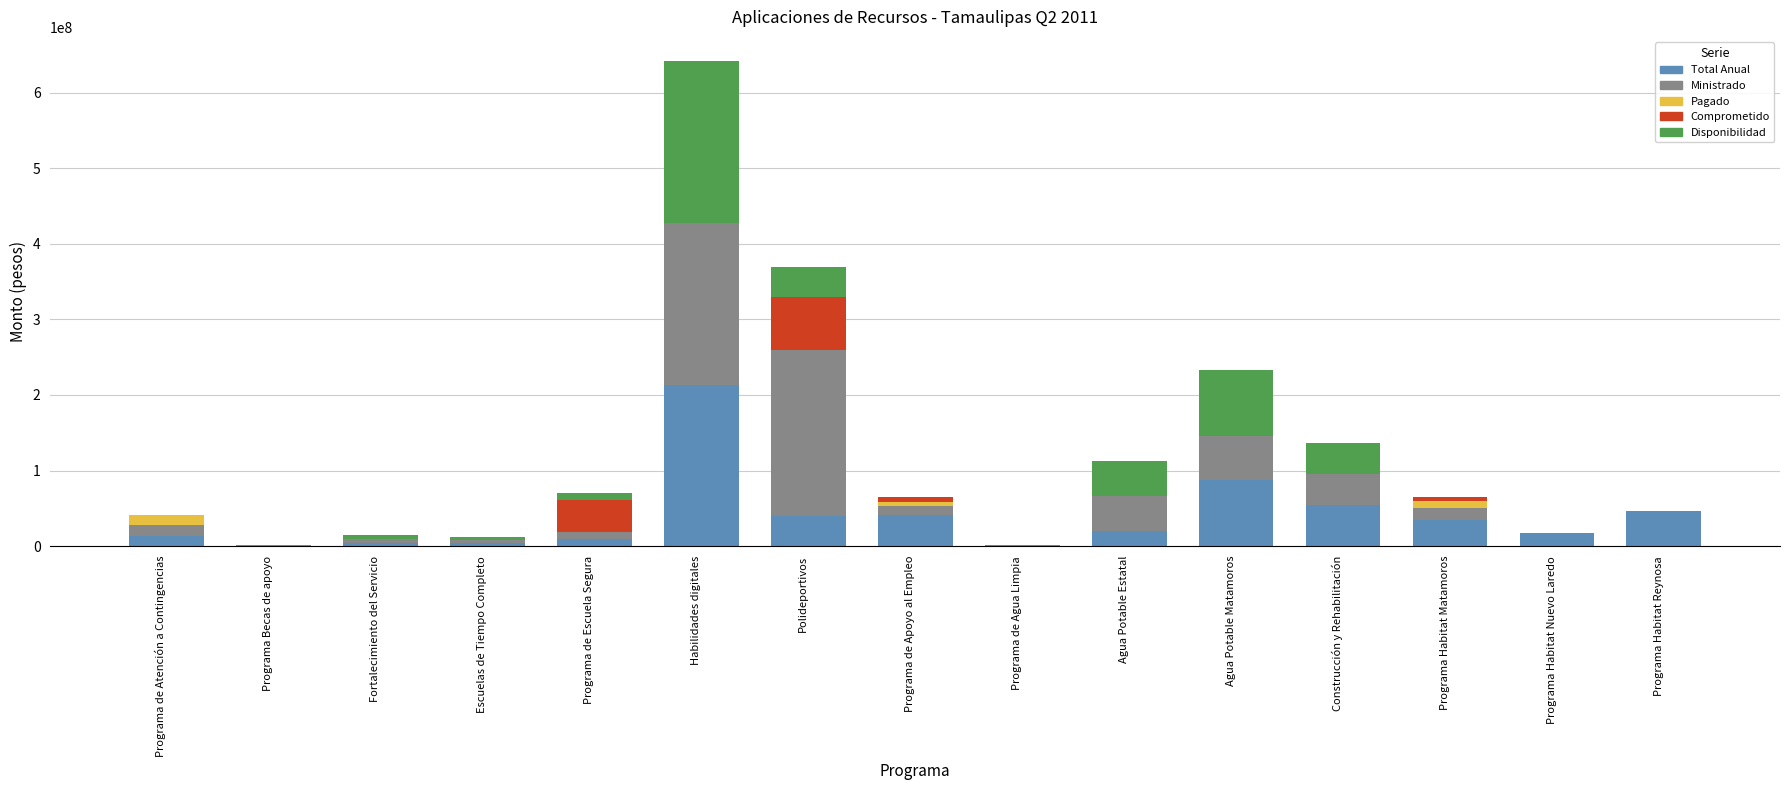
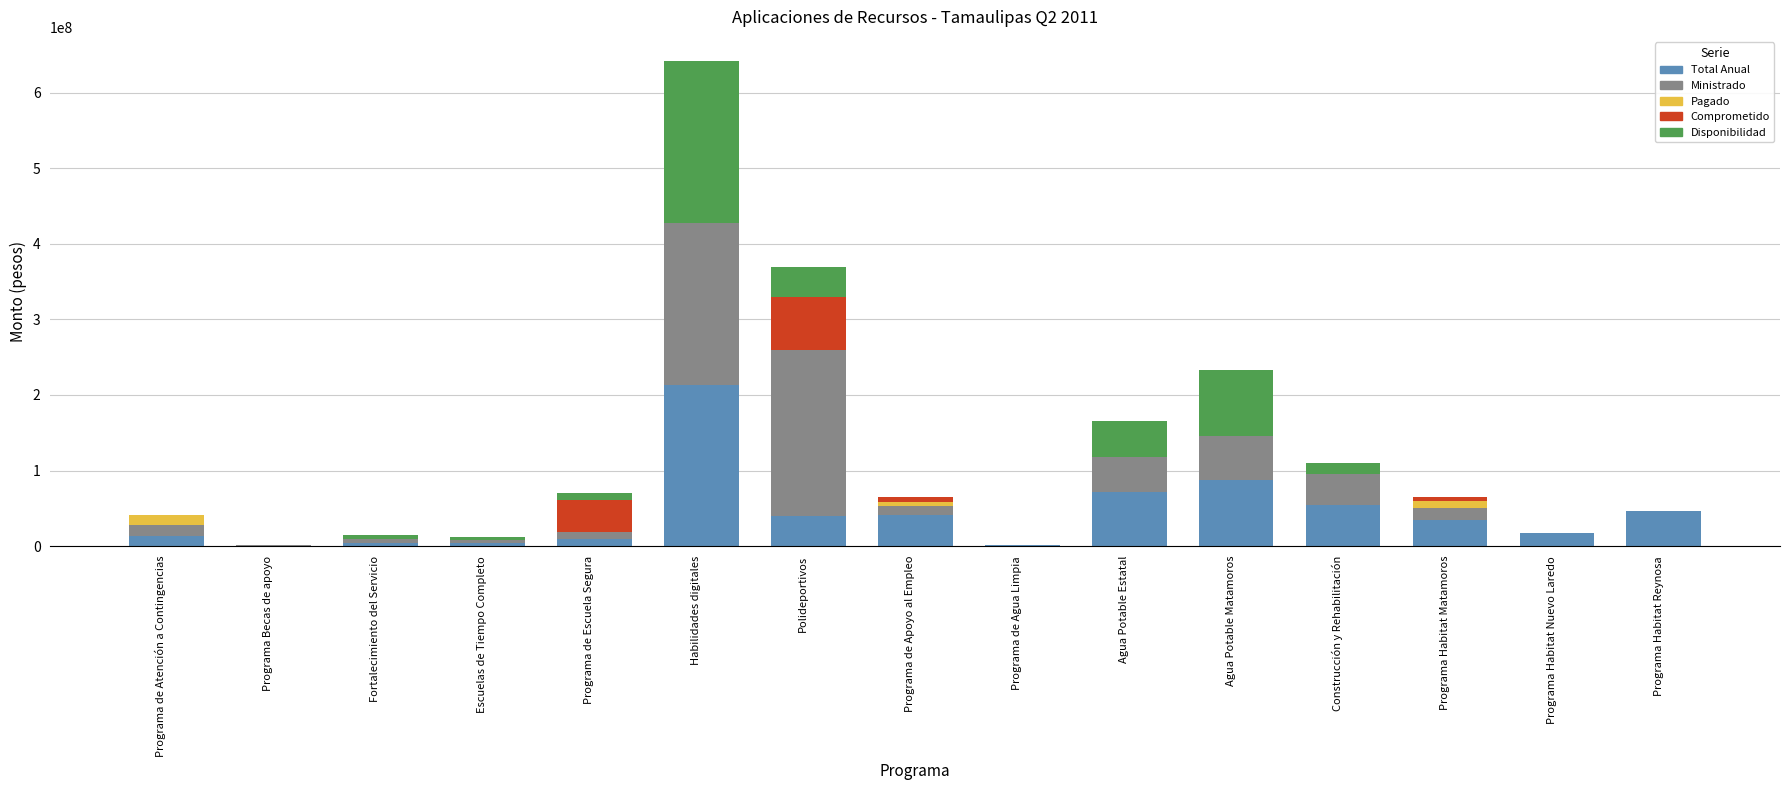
Total Anual, Agua Potable Estatal: 20000000 -> 70000000
Disponibilidad, Construcción y Rehabilitación: 40000000 -> 10000000
